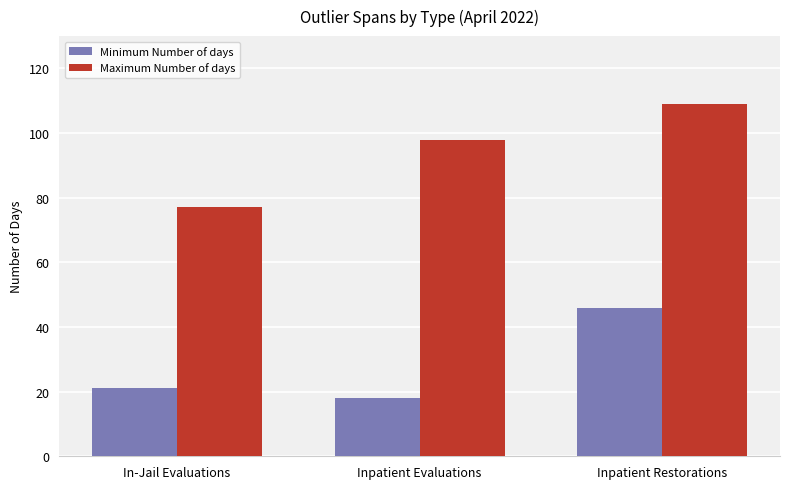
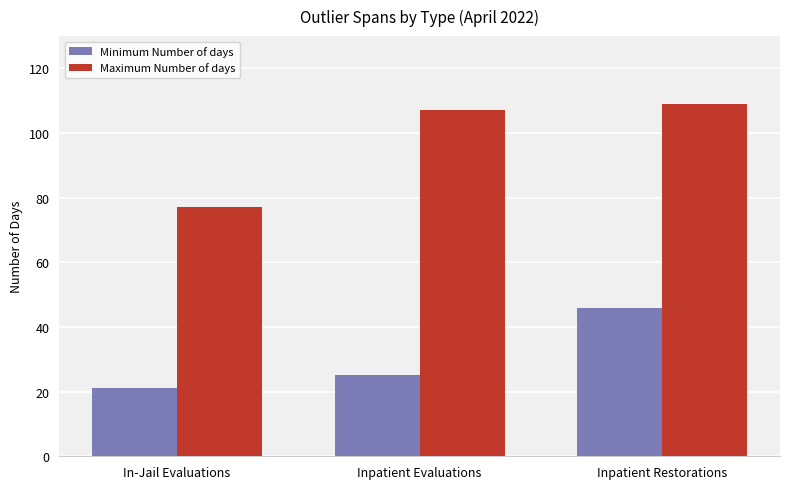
Minimum Number of days, Inpatient Evaluations: 18 -> 25
Maximum Number of days, Inpatient Evaluations: 98 -> 107
